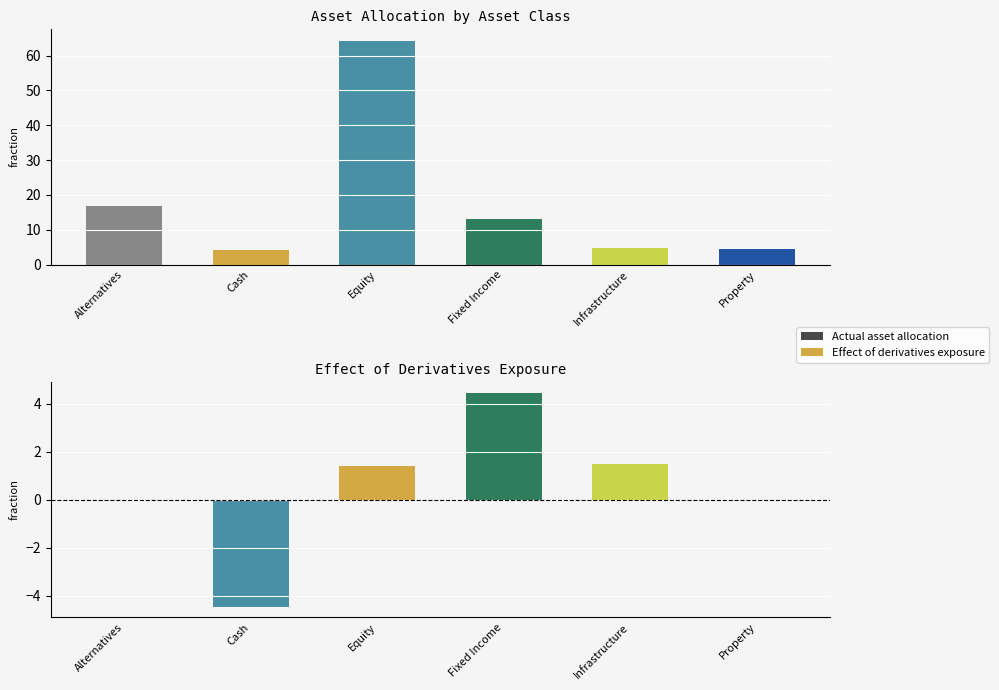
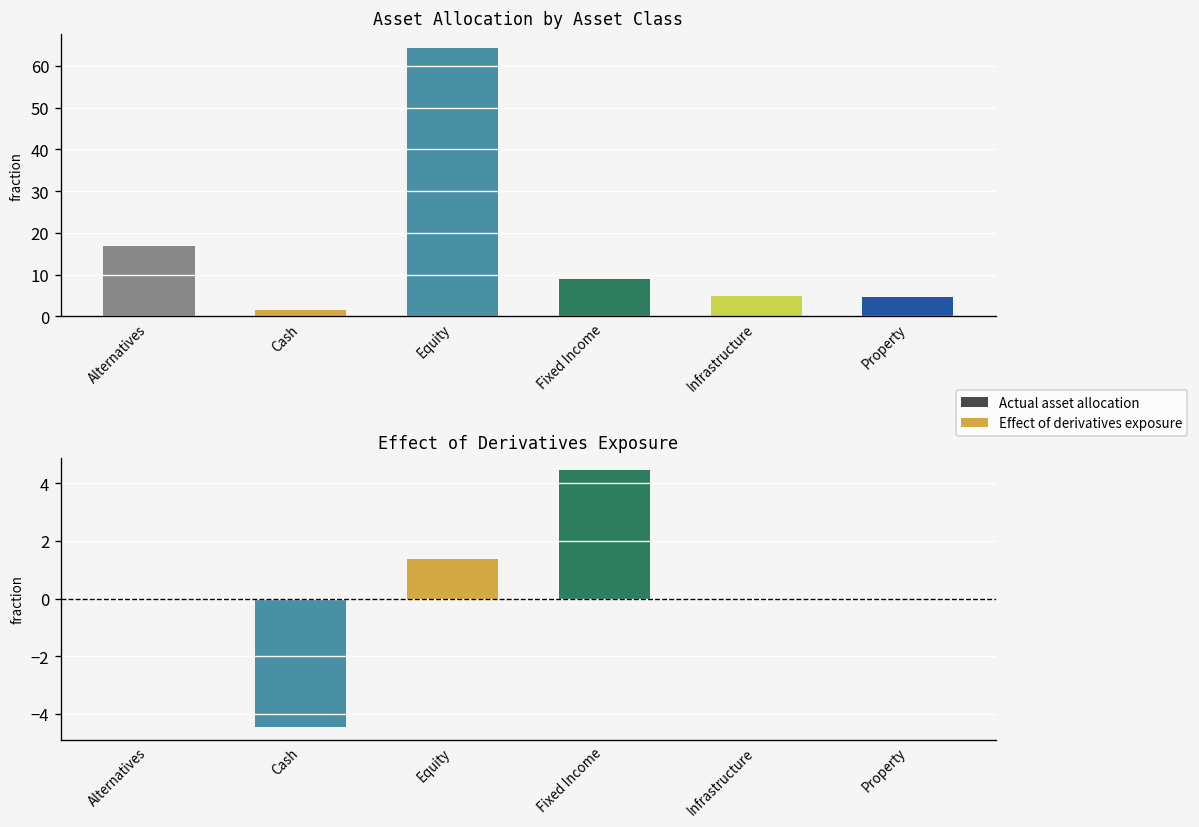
Asset Allocation by Asset Class, Cash: 4 -> 2
Asset Allocation by Asset Class, Fixed Income: 13 -> 9
Effect of Derivatives Exposure, Infrastructure: 1.5 -> 0.0
